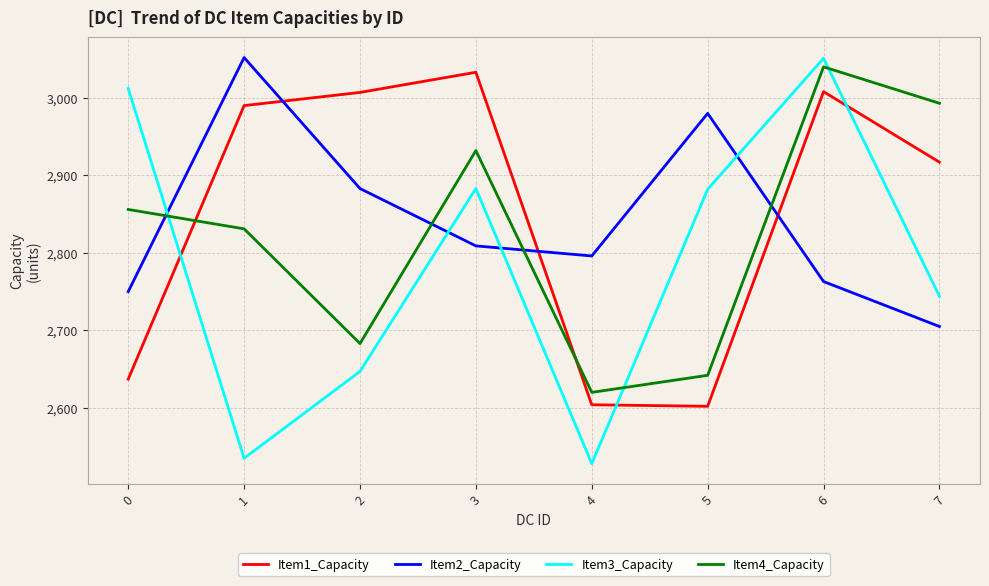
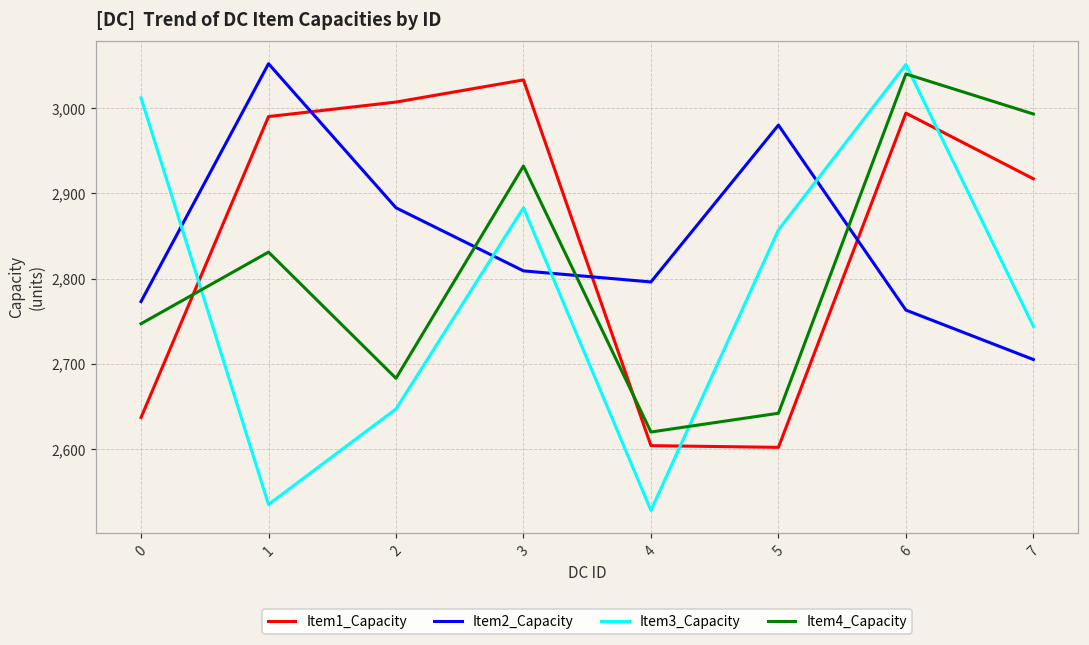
Item2_Capacity, 0: 2,750 -> 2,770
Item4_Capacity, 0: 2,860 -> 2,750
Item3_Capacity, 5: 2,880 -> 2,860
Item1_Capacity, 6: 3,010 -> 2,990
